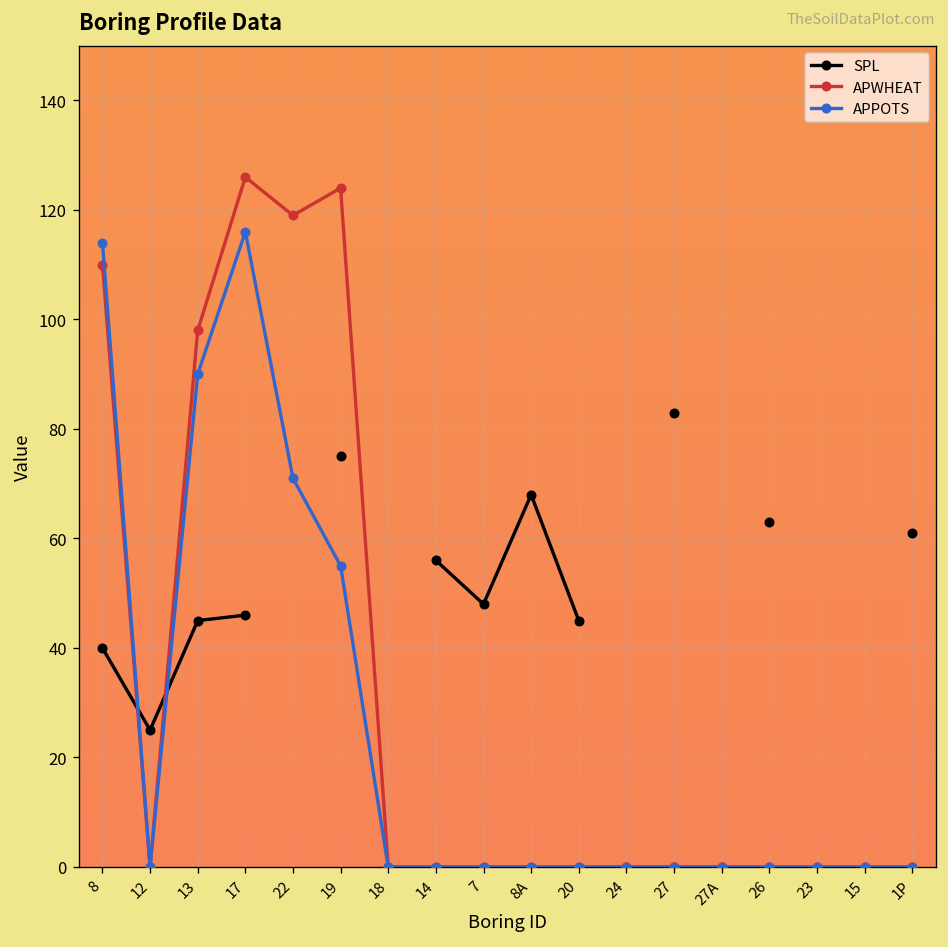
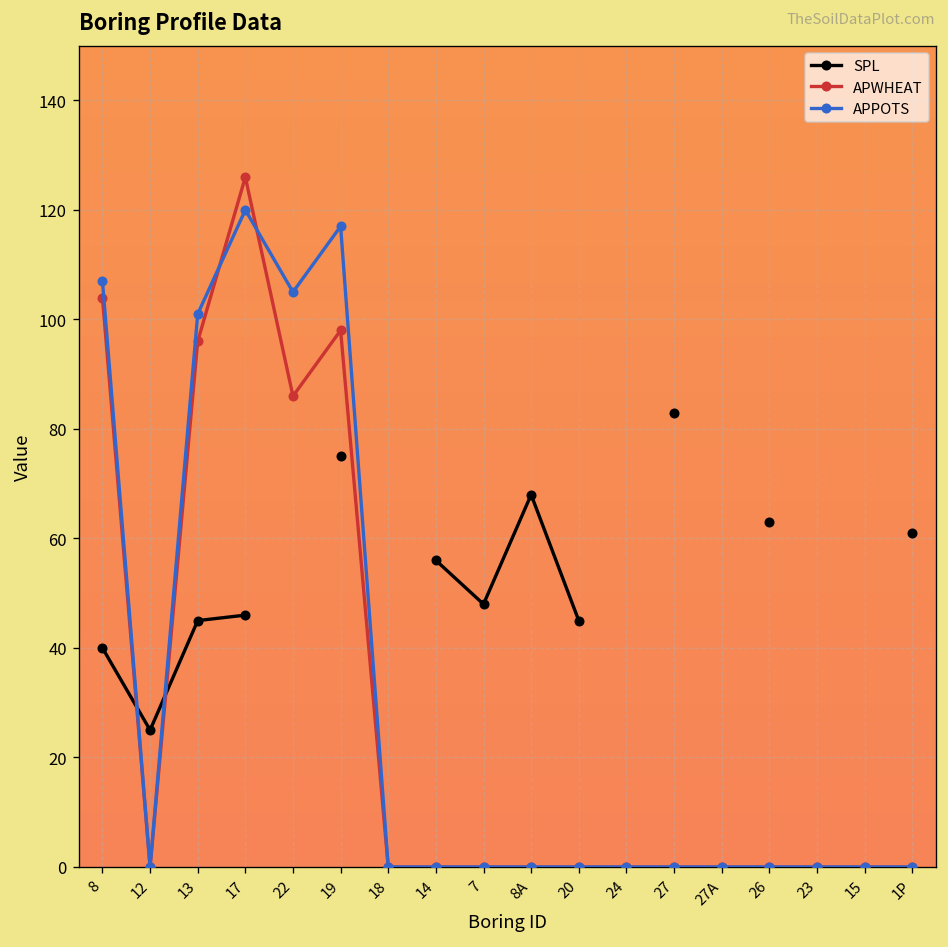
APWHEAT, 8: 110 -> 104
APPOTS, 8: 114 -> 107
APWHEAT, 13: 98 -> 96
APPOTS, 13: 90 -> 101
APPOTS, 17: 116 -> 120
APWHEAT, 22: 119 -> 86
APPOTS, 22: 71 -> 105
APWHEAT, 19: 124 -> 98
APPOTS, 19: 55 -> 117
